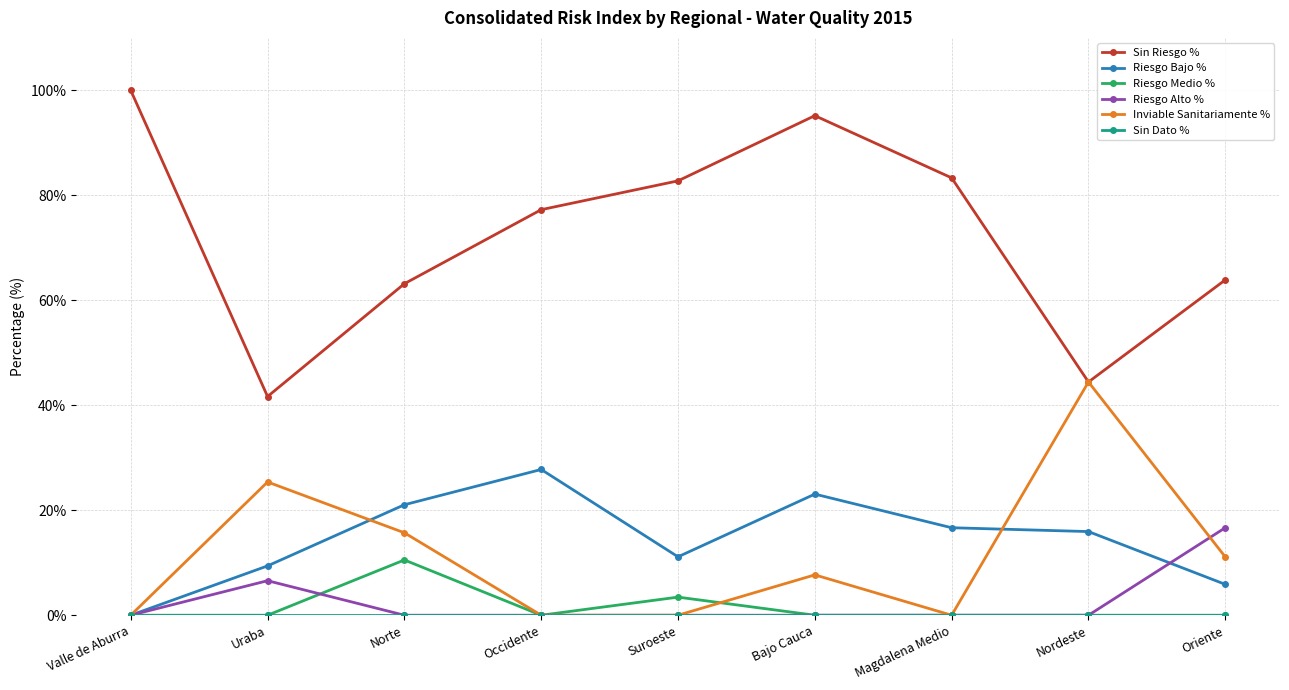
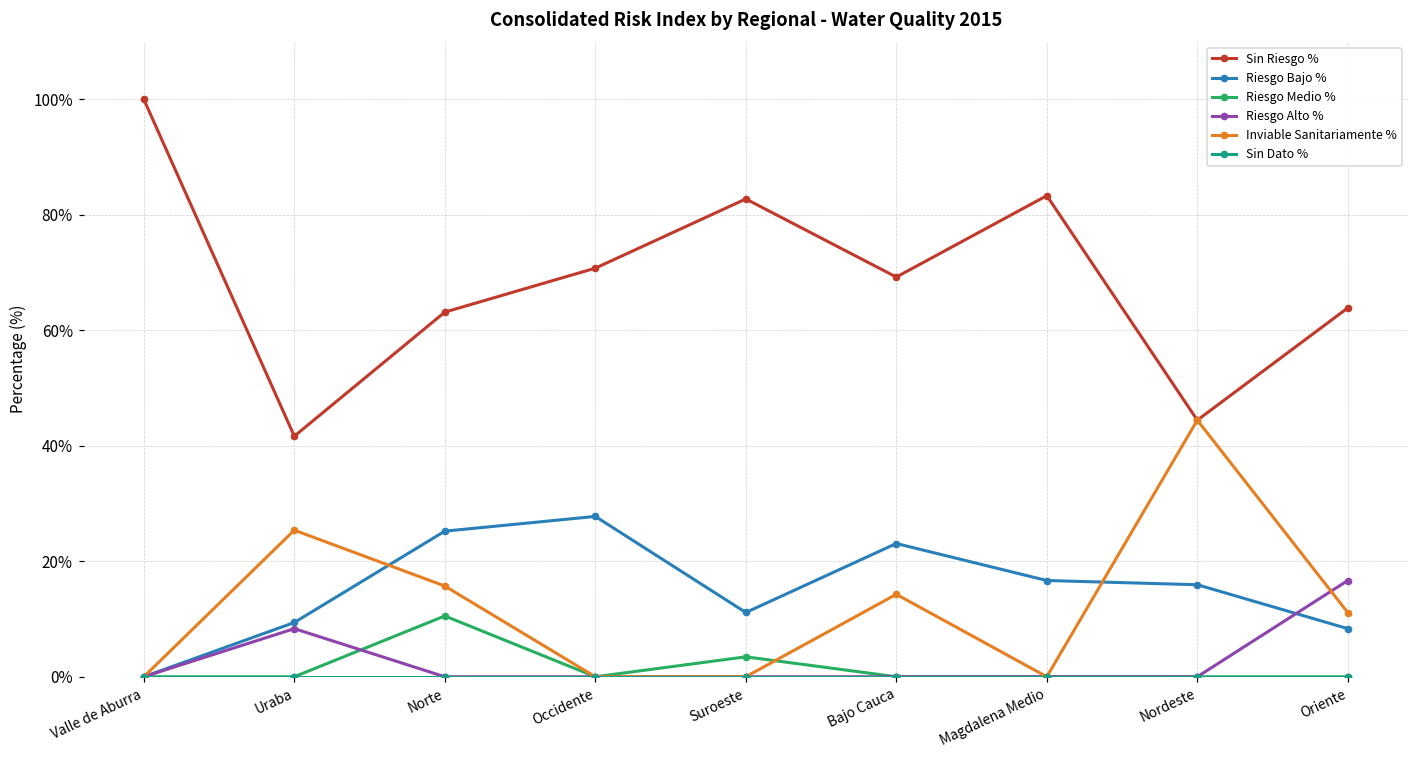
Riesgo Alto %, Uraba: 7% -> 8%
Riesgo Bajo %, Norte: 21% -> 25%
Sin Riesgo %, Occidente: 77% -> 71%
Sin Riesgo %, Bajo Cauca: 95% -> 69%
Inviable Sanitariamente %, Bajo Cauca: 8% -> 14%
Riesgo Bajo %, Oriente: 6% -> 8%
